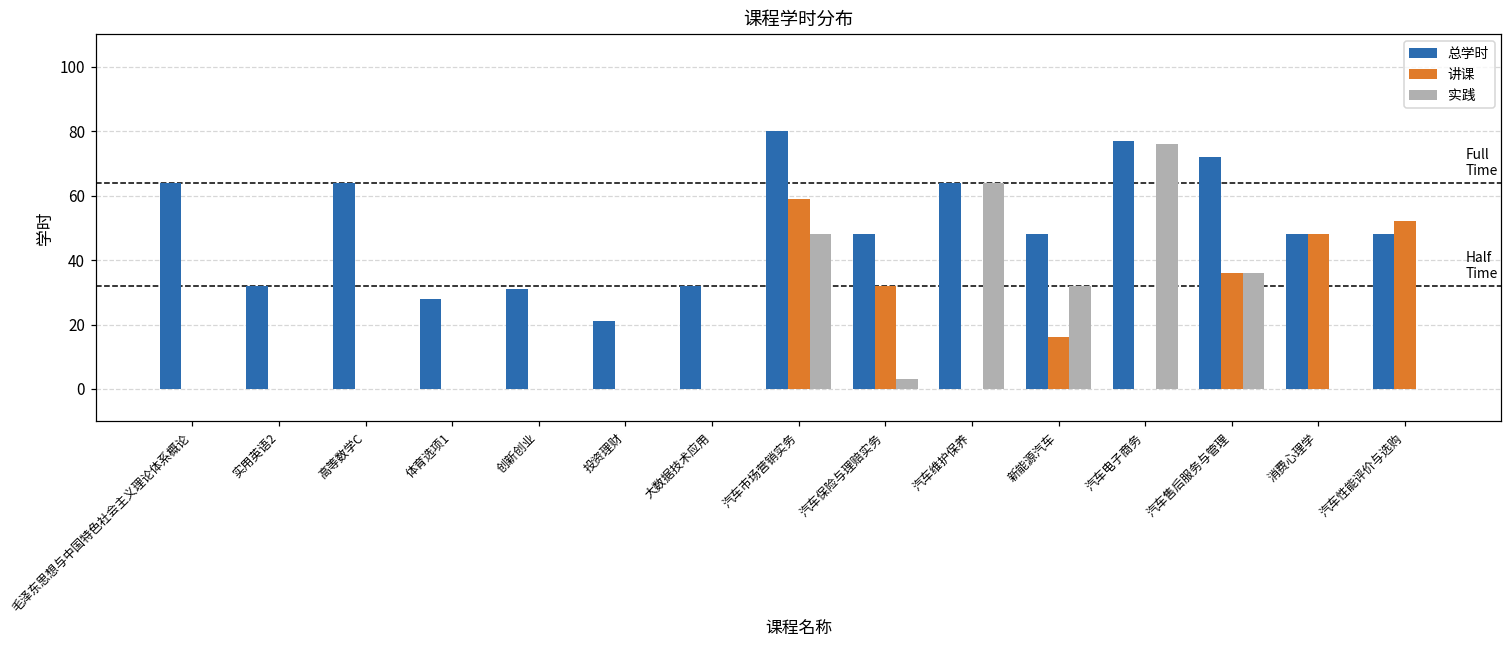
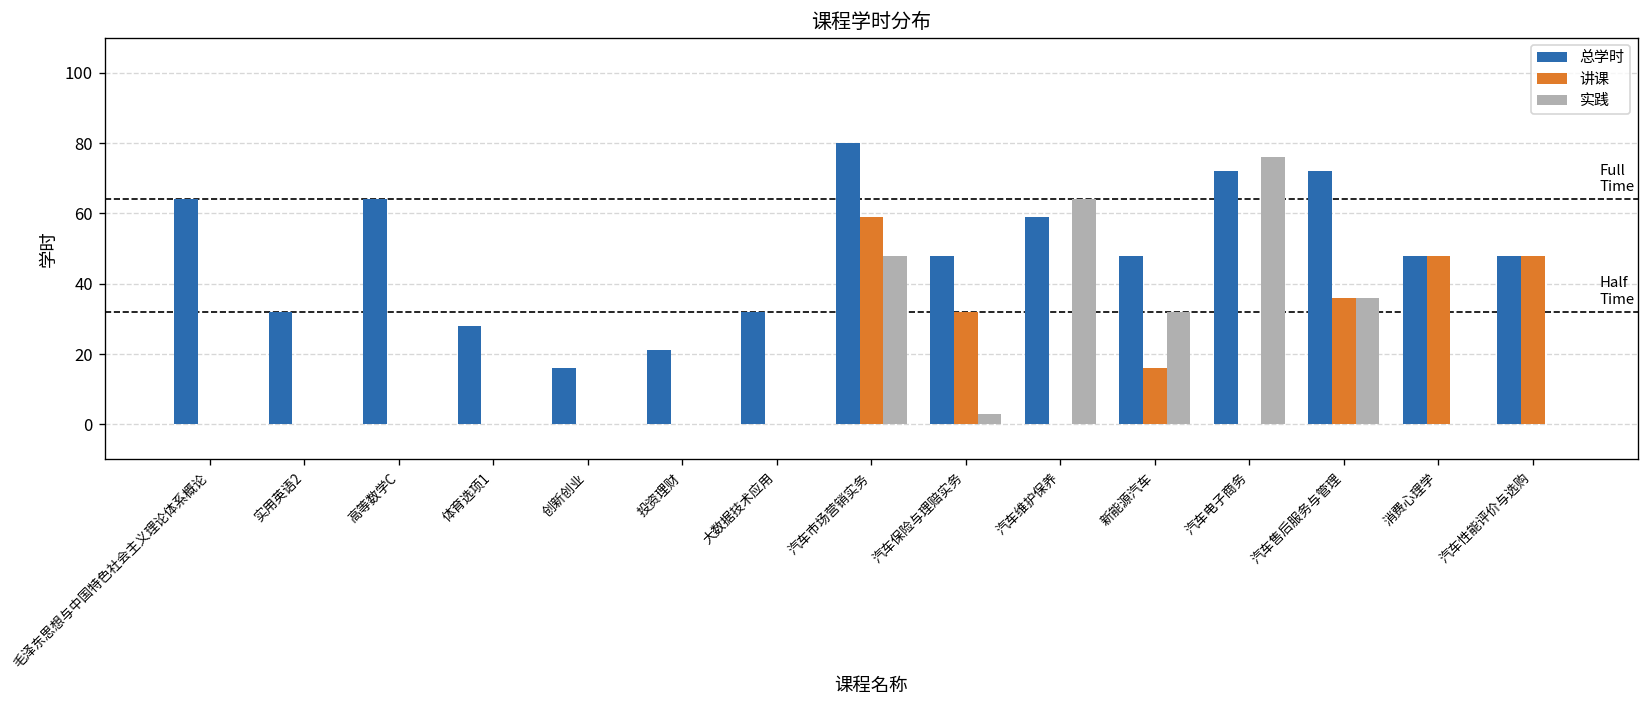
总学时, 创新创业: 31 -> 16
总学时, 汽车维护保养: 64 -> 59
总学时, 汽车电子商务: 77 -> 72
讲课, 汽车性能评价与选购: 52 -> 48
